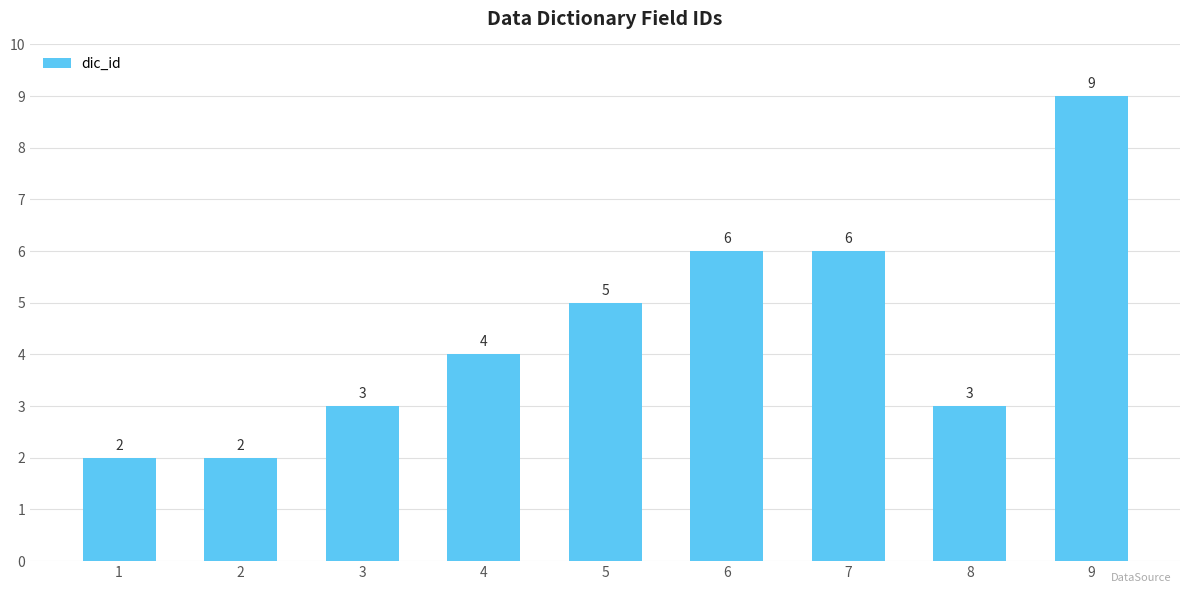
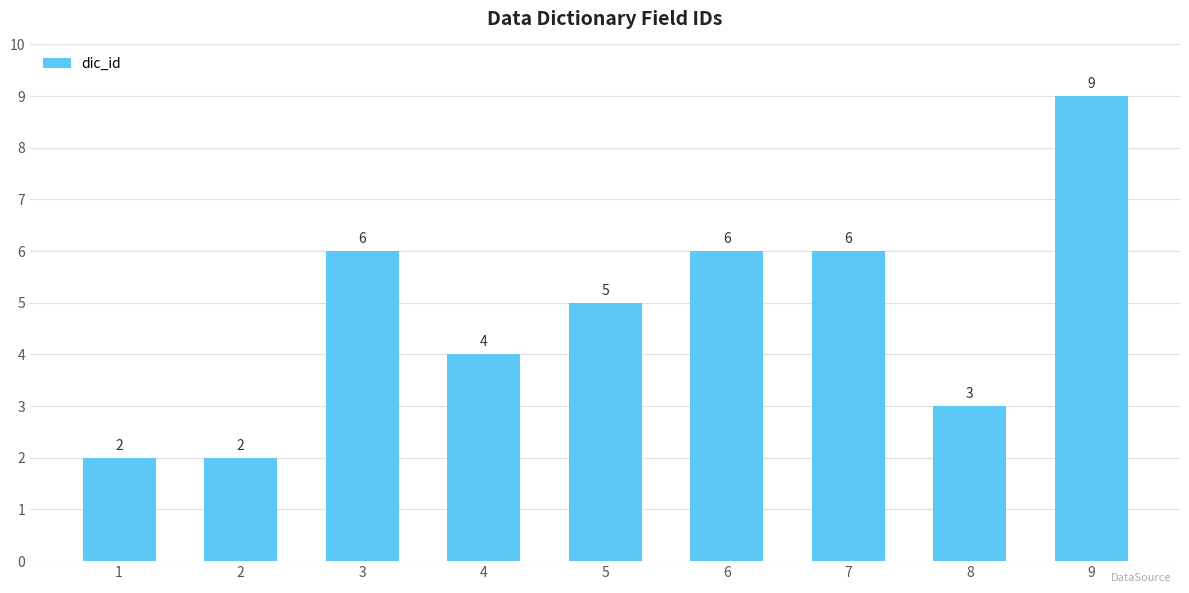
3: 3 -> 6
